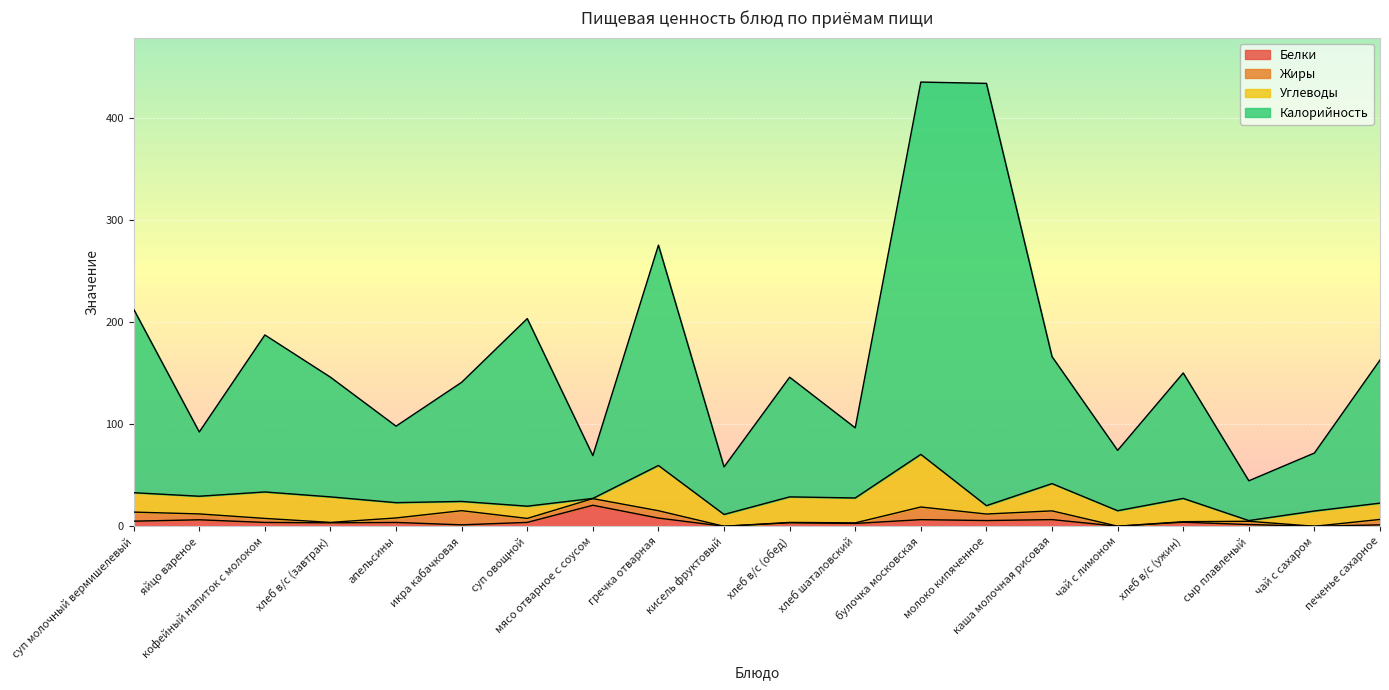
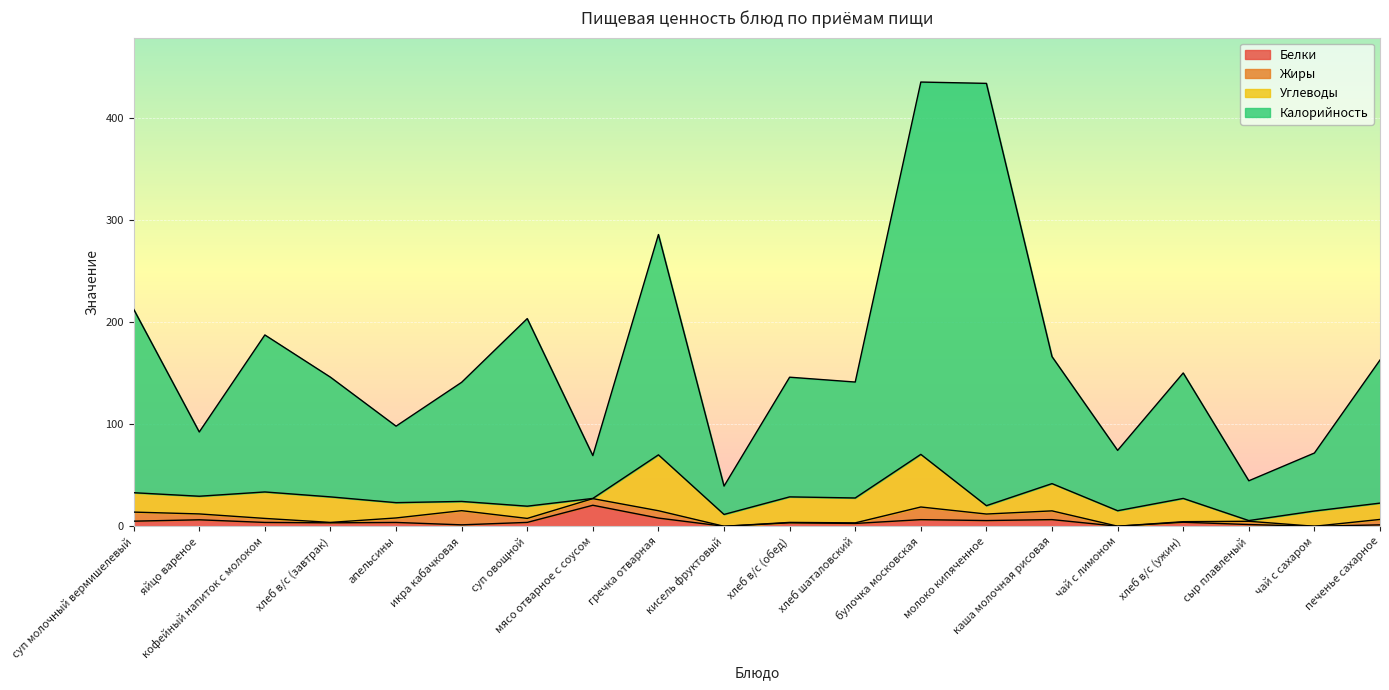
Углеводы, гречка отварная: 44 -> 55
Калорийность, кисель фруктовый: 47 -> 28
Калорийность, хлеб шаталовский: 69 -> 114
